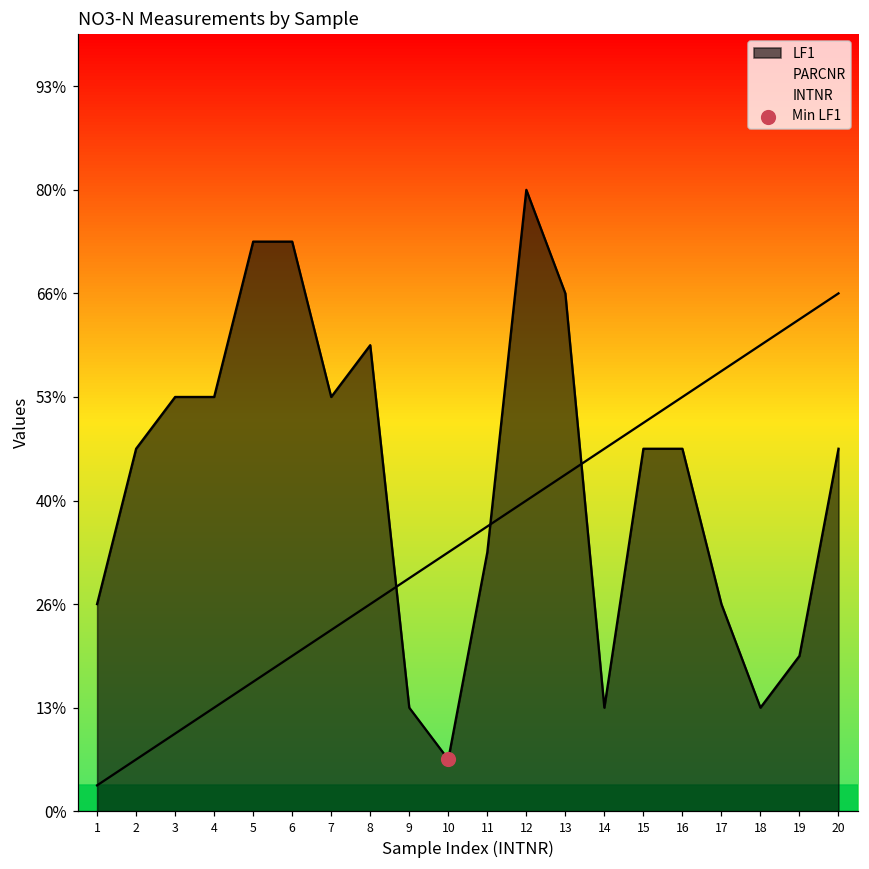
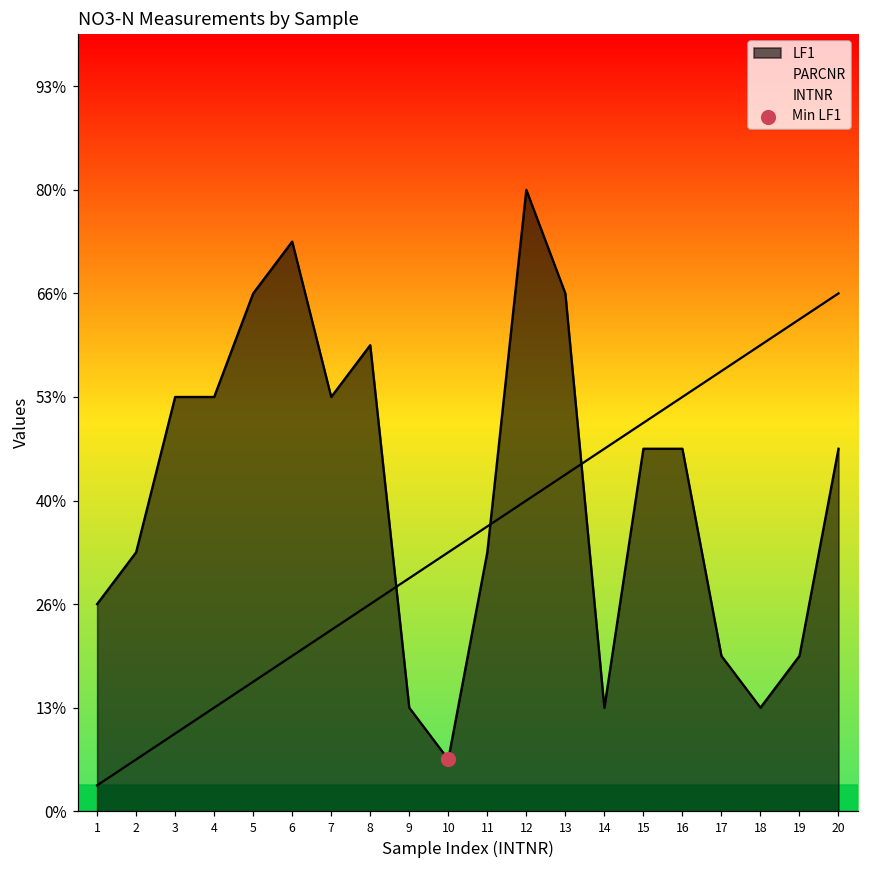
LF1, 2: 47% -> 33%
LF1, 5: 73% -> 66%
LF1, 17: 27% -> 20%
